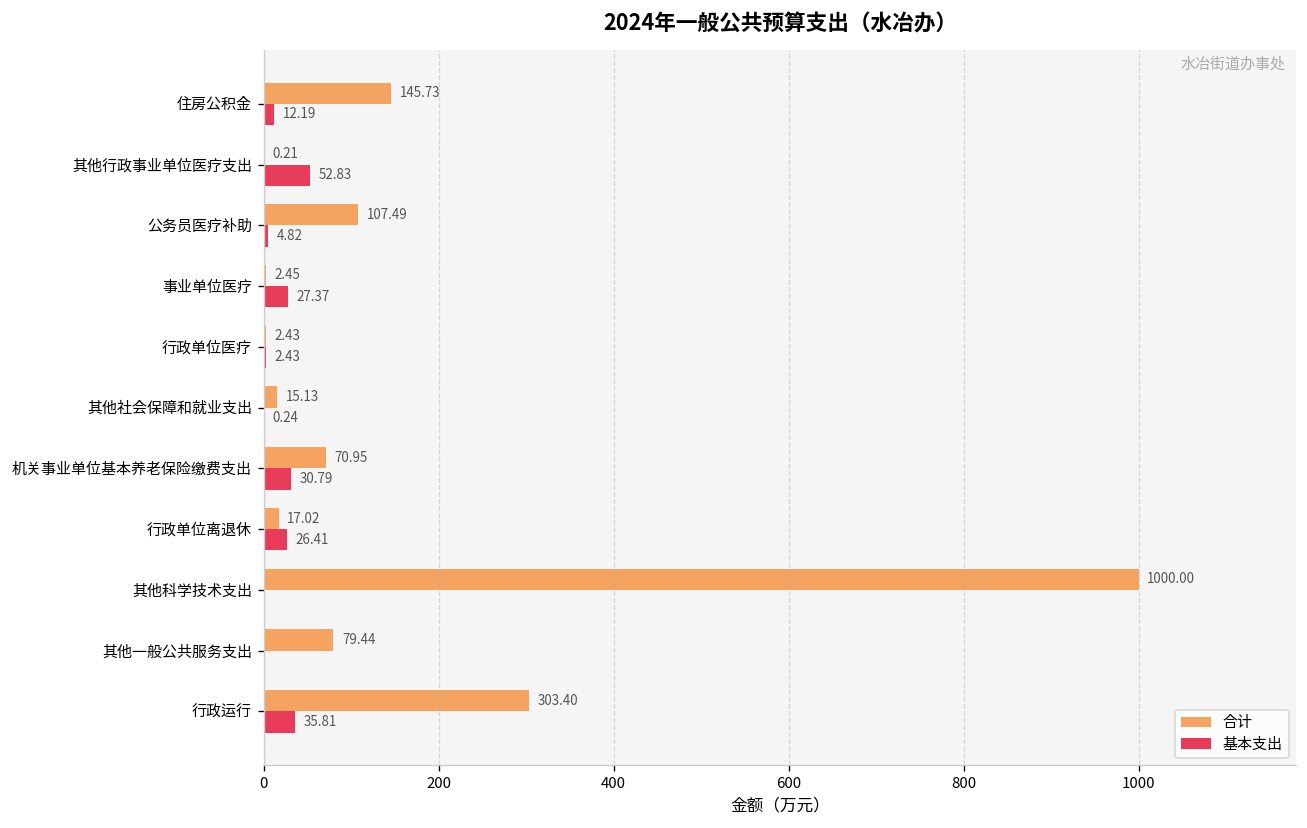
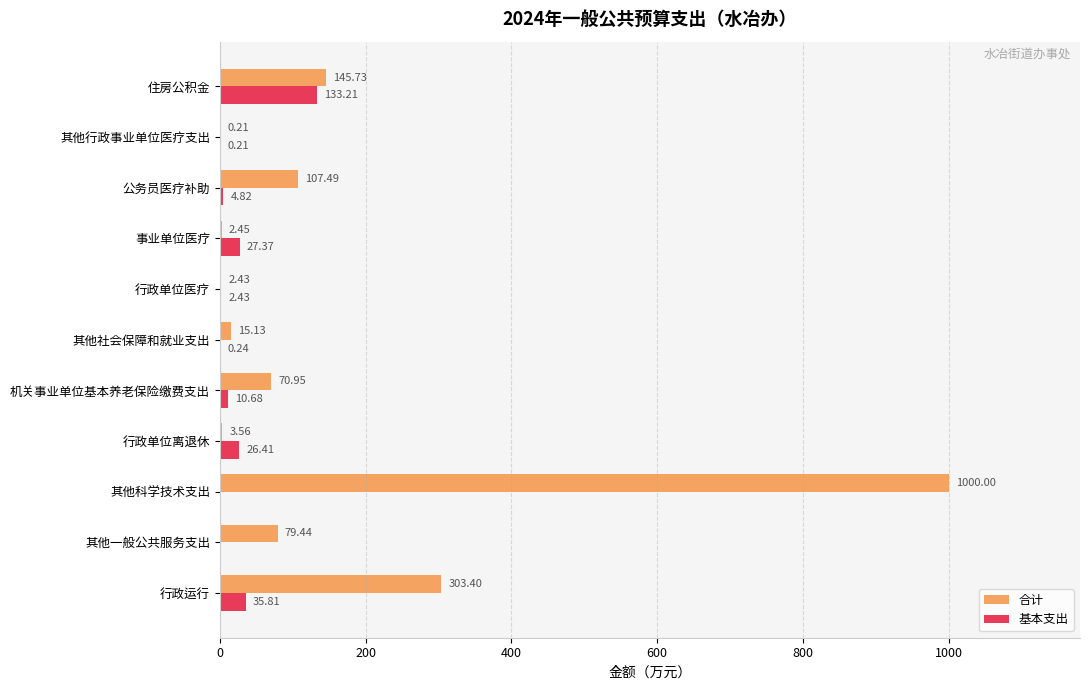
基本支出, 住房公积金: 12.19 -> 133.21
基本支出, 其他行政事业单位医疗支出: 52.83 -> 0.21
基本支出, 机关事业单位基本养老保险缴费支出: 30.79 -> 10.68
合计, 行政单位离退休: 17.02 -> 3.56
